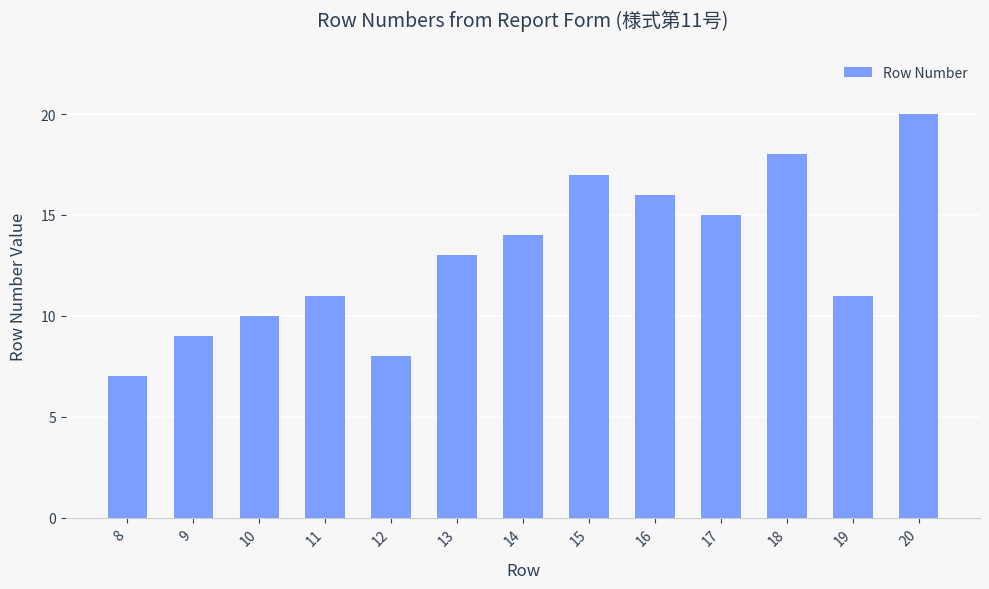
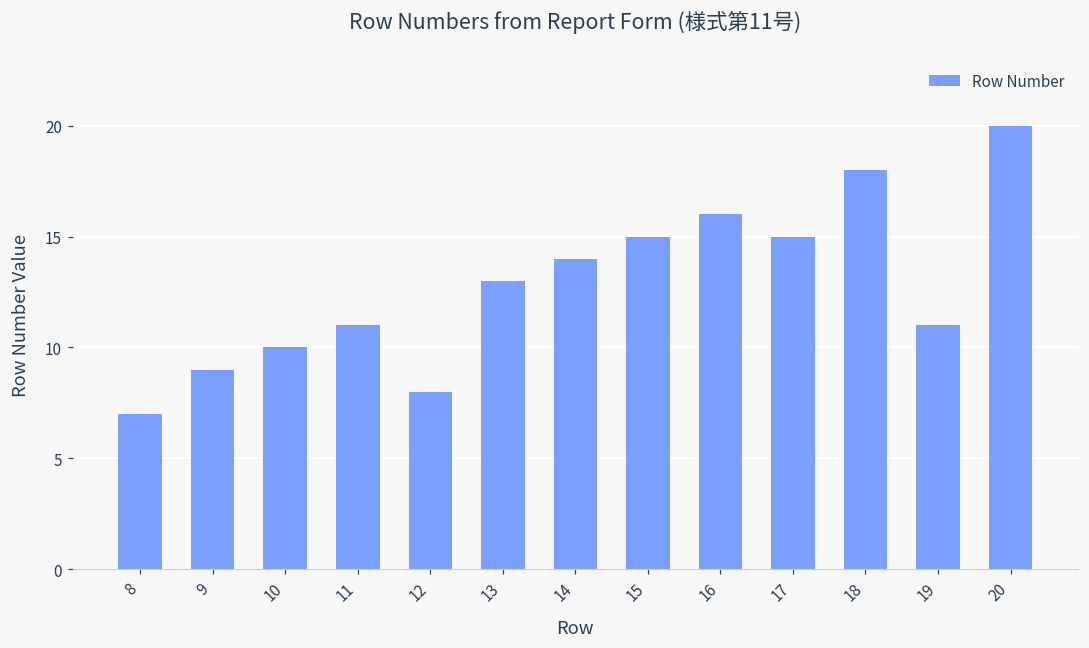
15: 17 -> 15
